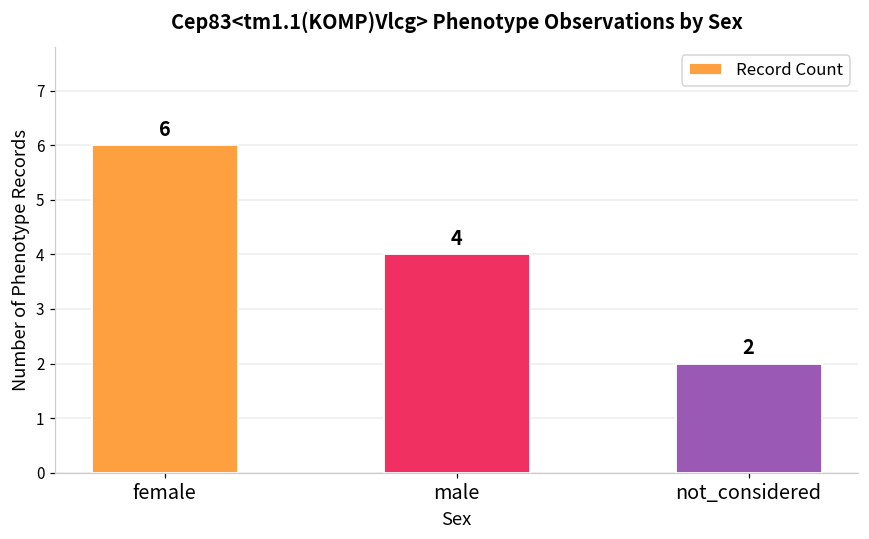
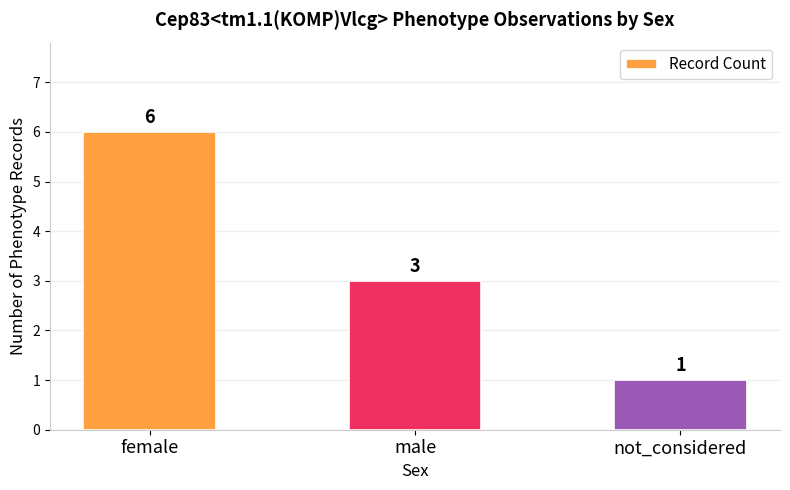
male: 4 -> 3
not_considered: 2 -> 1
